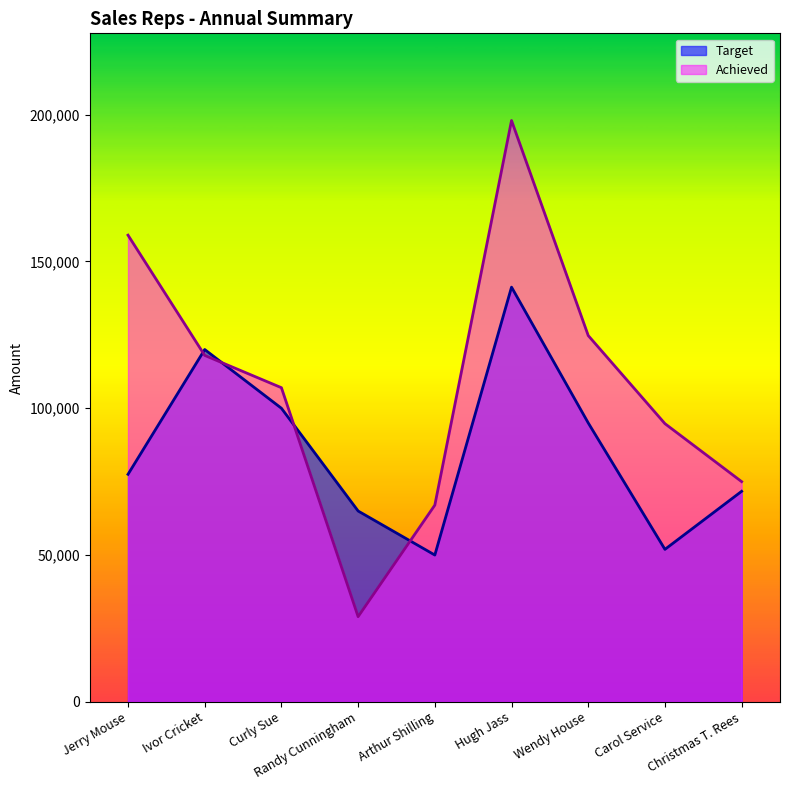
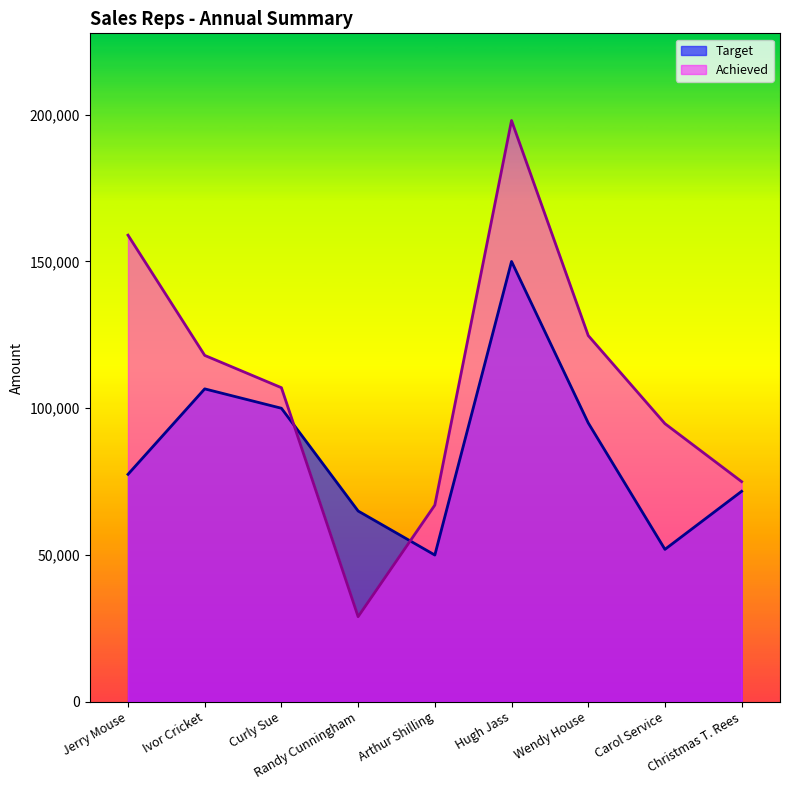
Target, Ivor Cricket: 120,000 -> 107,000
Target, Hugh Jass: 141,000 -> 150,000
